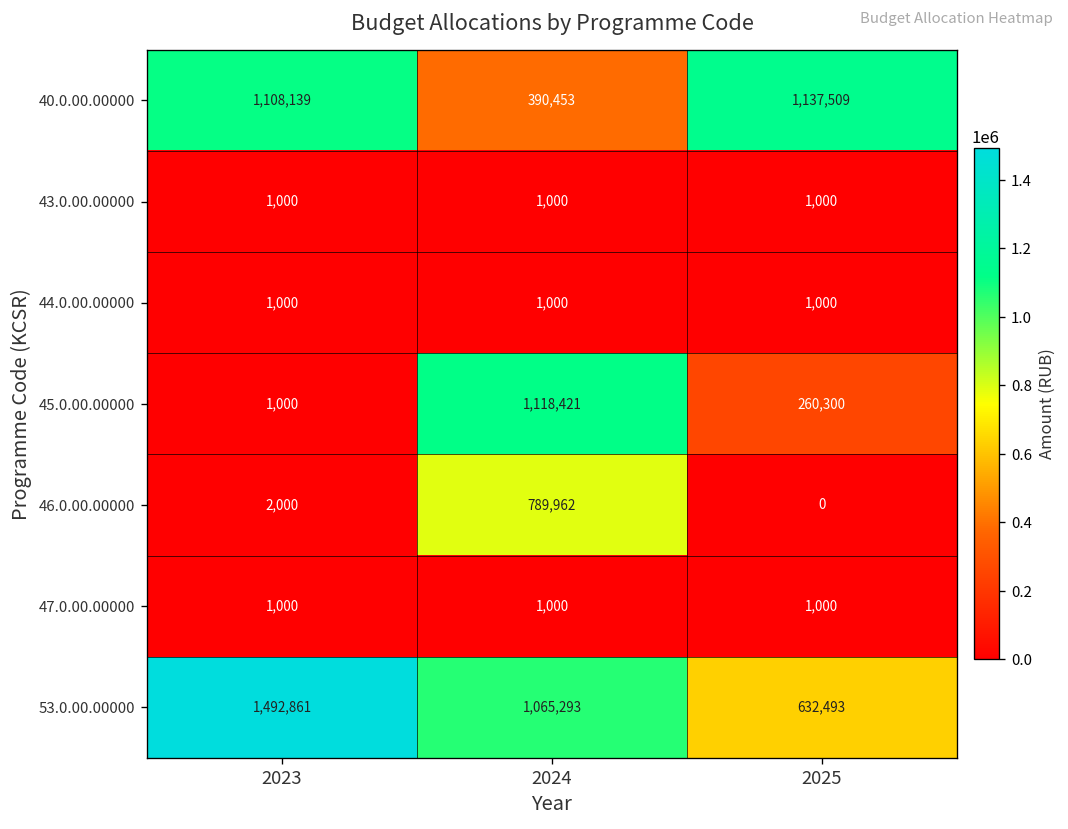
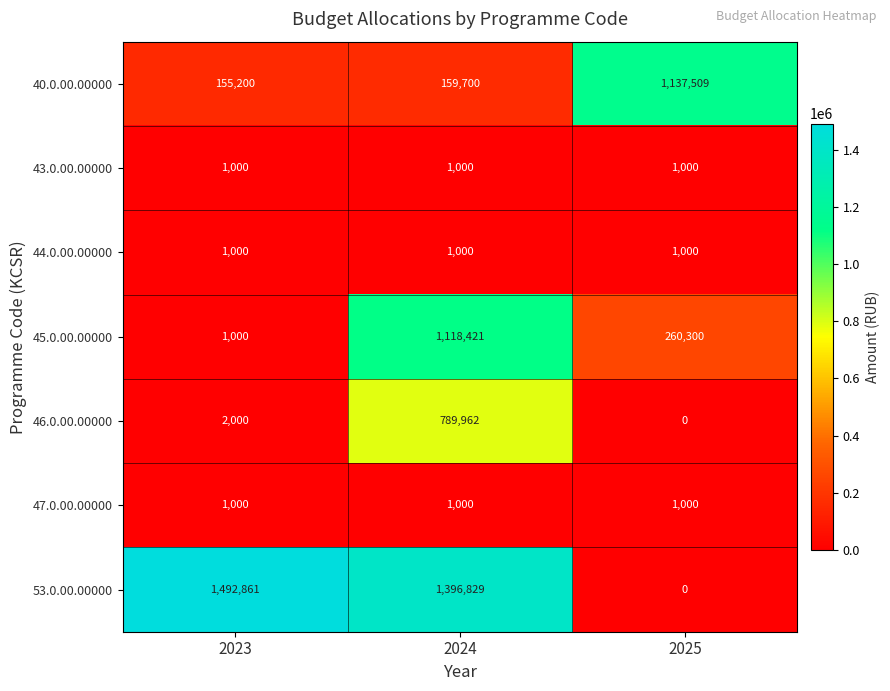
40.0.00.00000, 2023: 1,108,139 -> 155,200
40.0.00.00000, 2024: 390,453 -> 159,700
53.0.00.00000, 2024: 1,065,293 -> 1,396,829
53.0.00.00000, 2025: 632,493 -> 0
